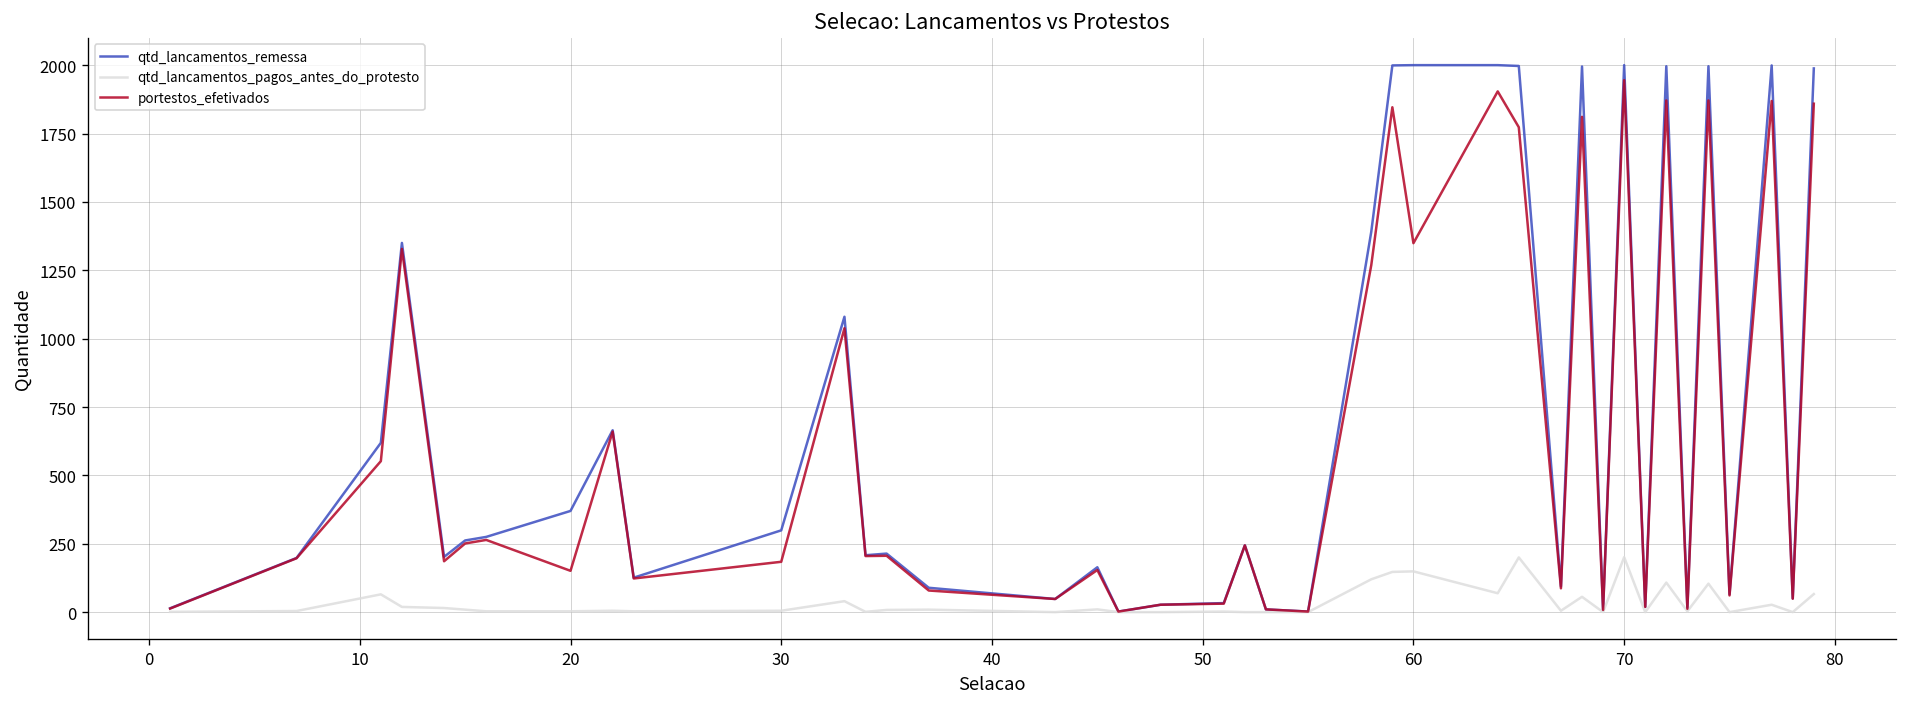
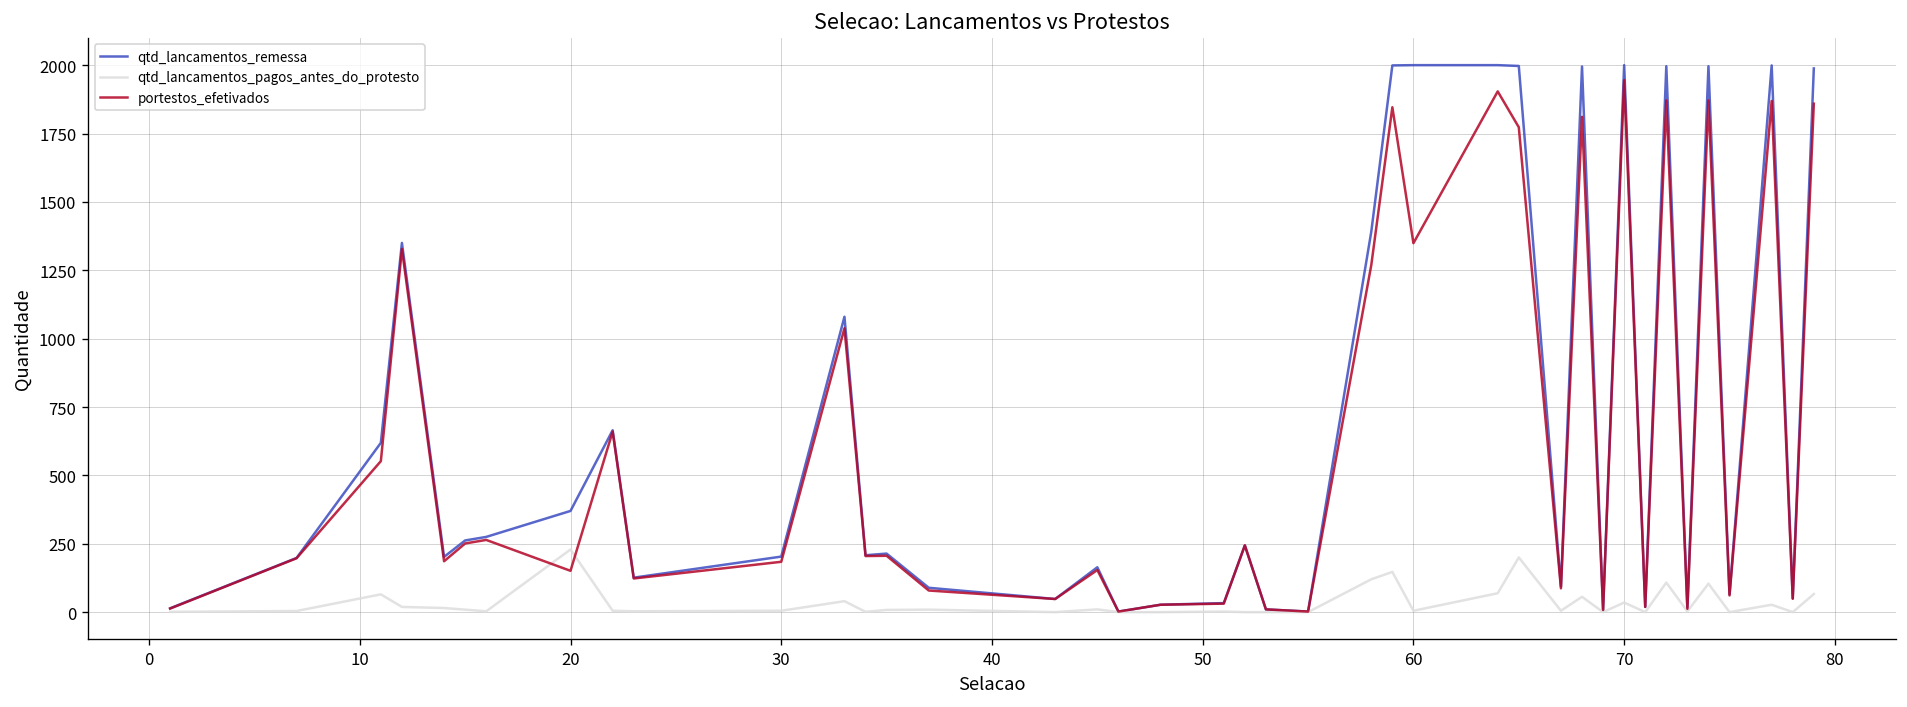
qtd_lancamentos_pagos_antes_do_protesto, 20: 0 -> 230
qtd_lancamentos_remessa, 30: 300 -> 200
qtd_lancamentos_pagos_antes_do_protesto, 60: 150 -> 10
qtd_lancamentos_pagos_antes_do_protesto, 70: 200 -> 40
